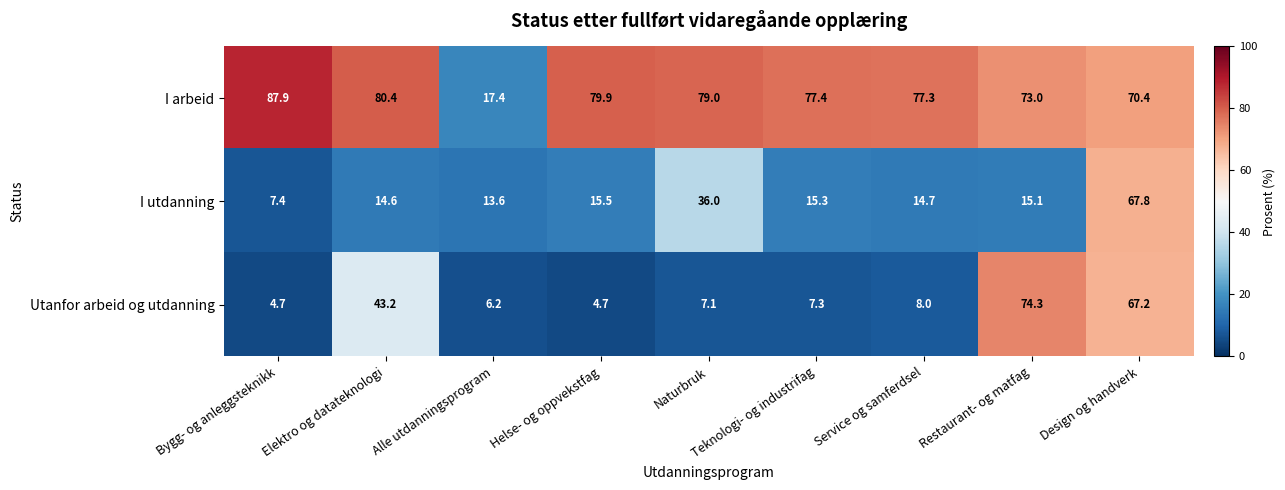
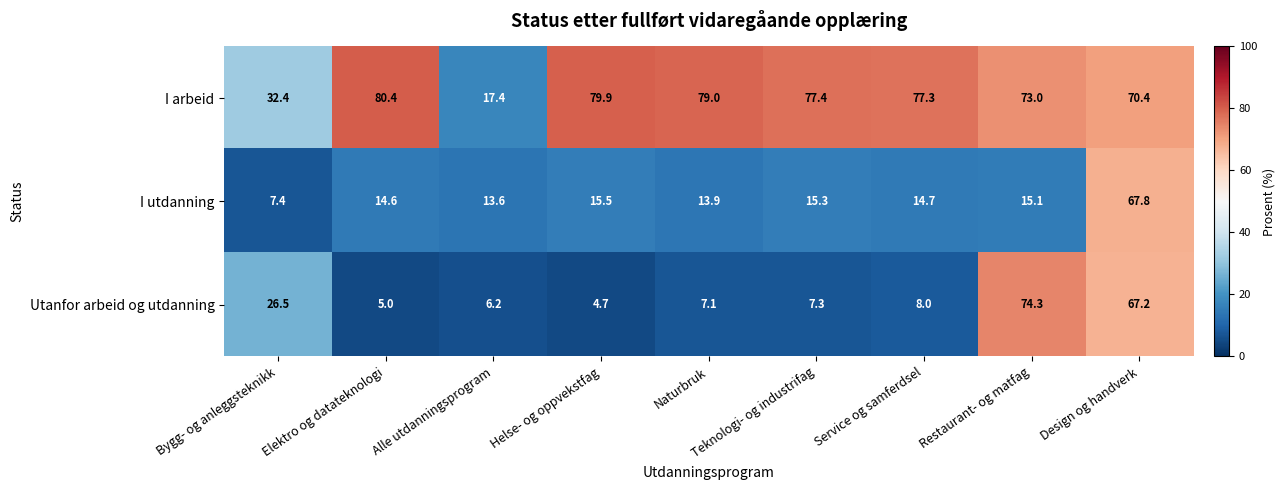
I arbeid, Bygg- og anleggsteknikk: 87.9 -> 32.4
I utdanning, Naturbruk: 36.0 -> 13.9
Utanfor arbeid og utdanning, Bygg- og anleggsteknikk: 4.7 -> 26.5
Utanfor arbeid og utdanning, Elektro og datateknologi: 43.2 -> 5.0
